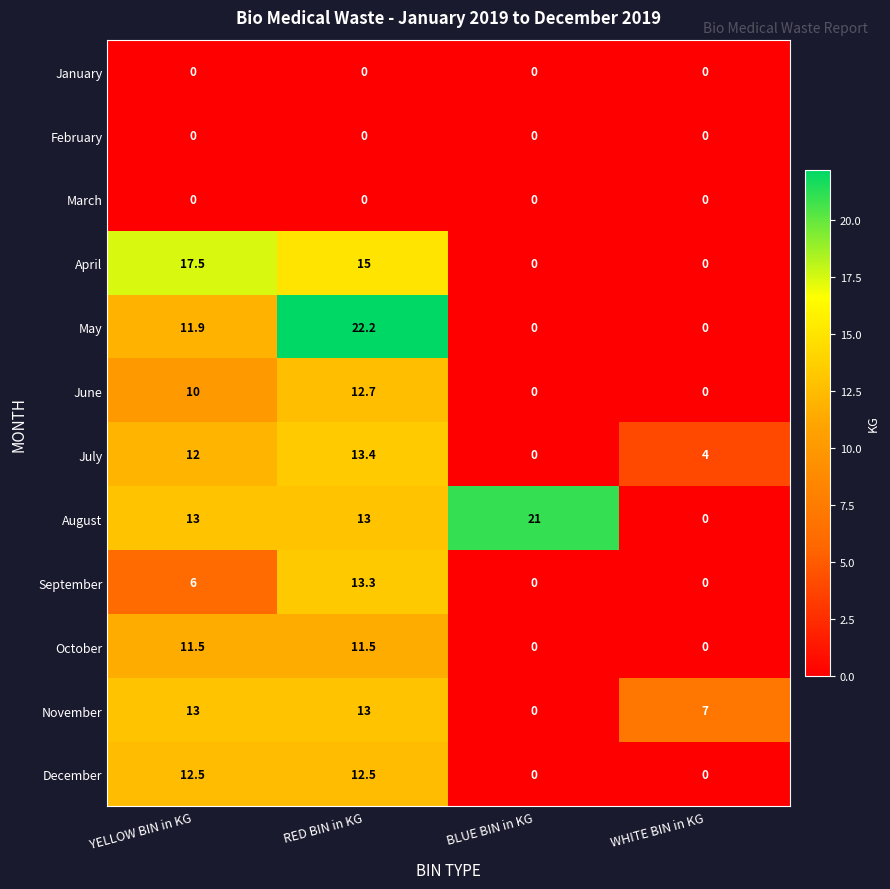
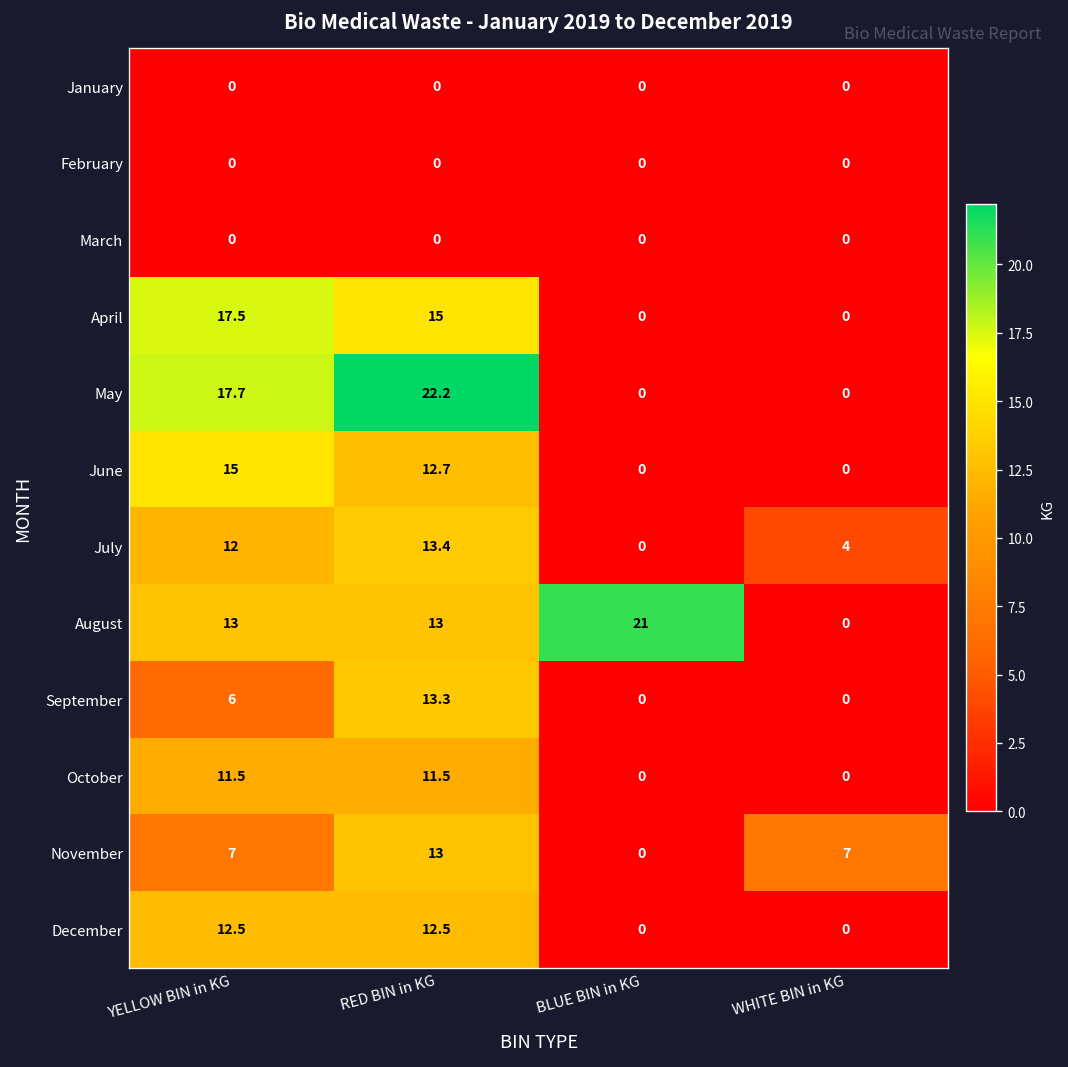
May, YELLOW BIN in KG: 11.9 -> 17.7
June, YELLOW BIN in KG: 10 -> 15
November, YELLOW BIN in KG: 13 -> 7
